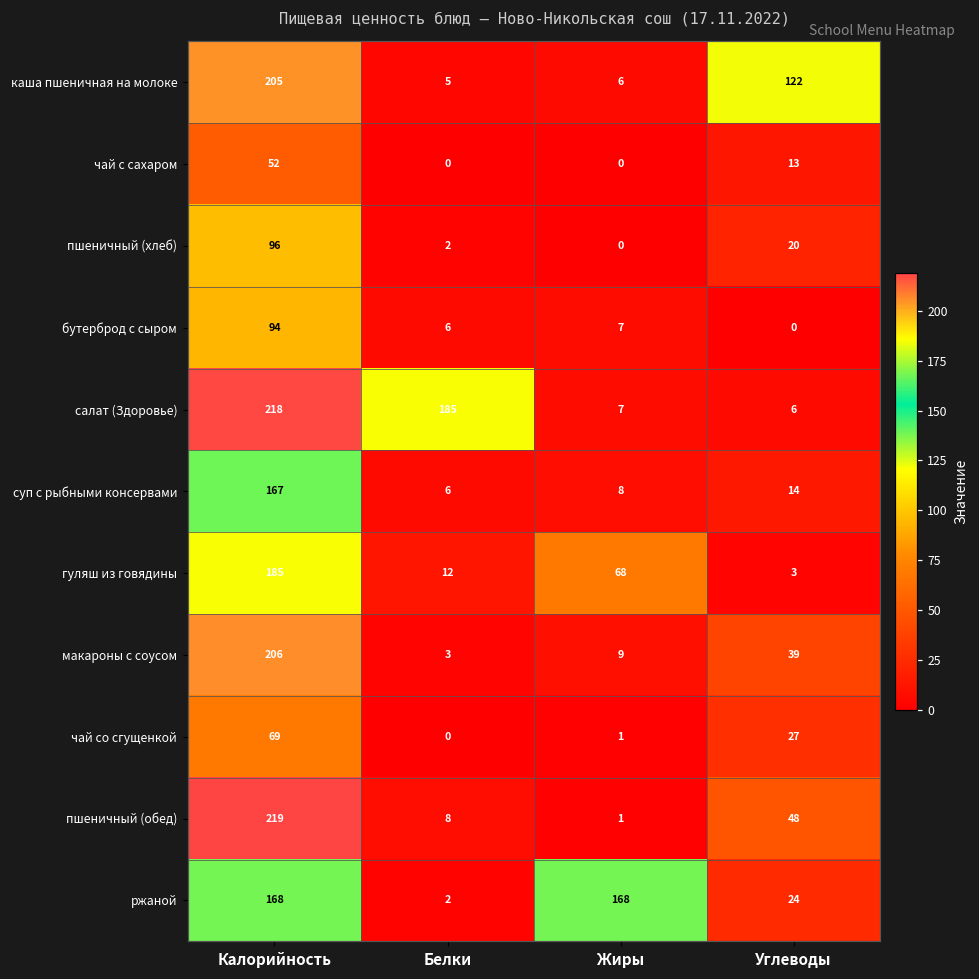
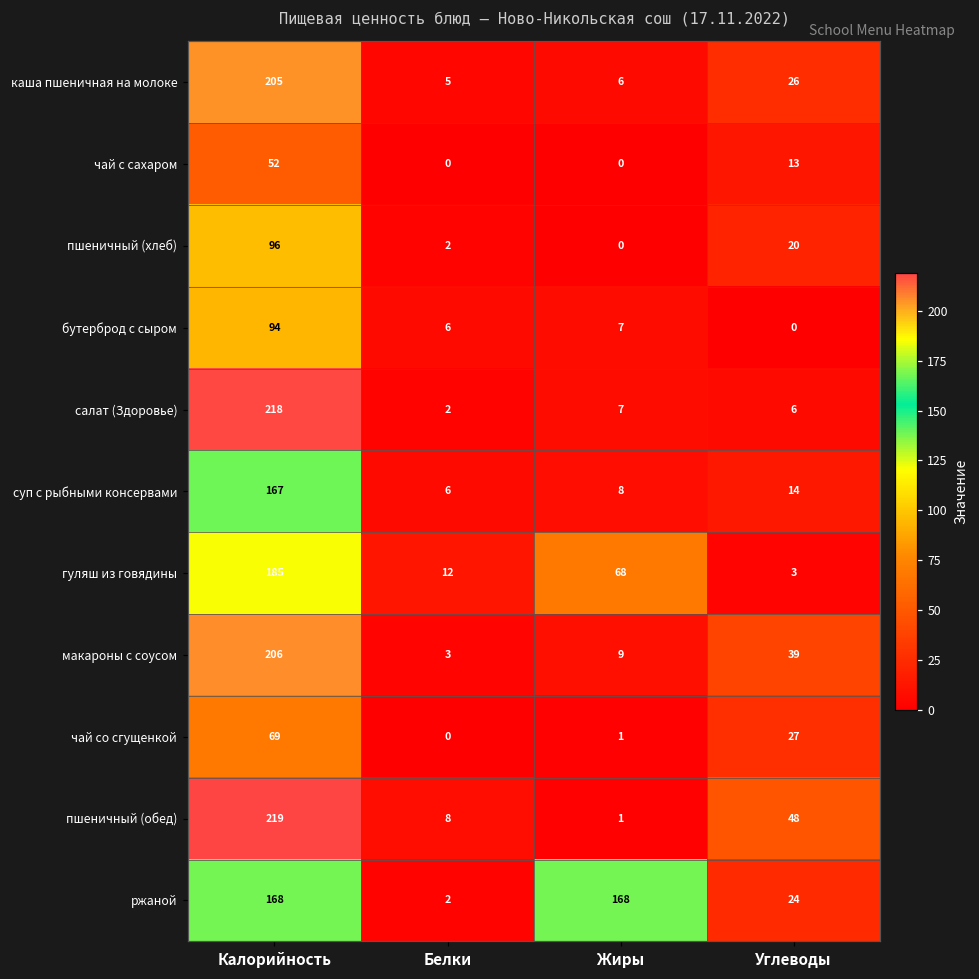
каша пшеничная на молоке, Углеводы: 122 -> 26
салат (Здоровье), Белки: 185 -> 2
